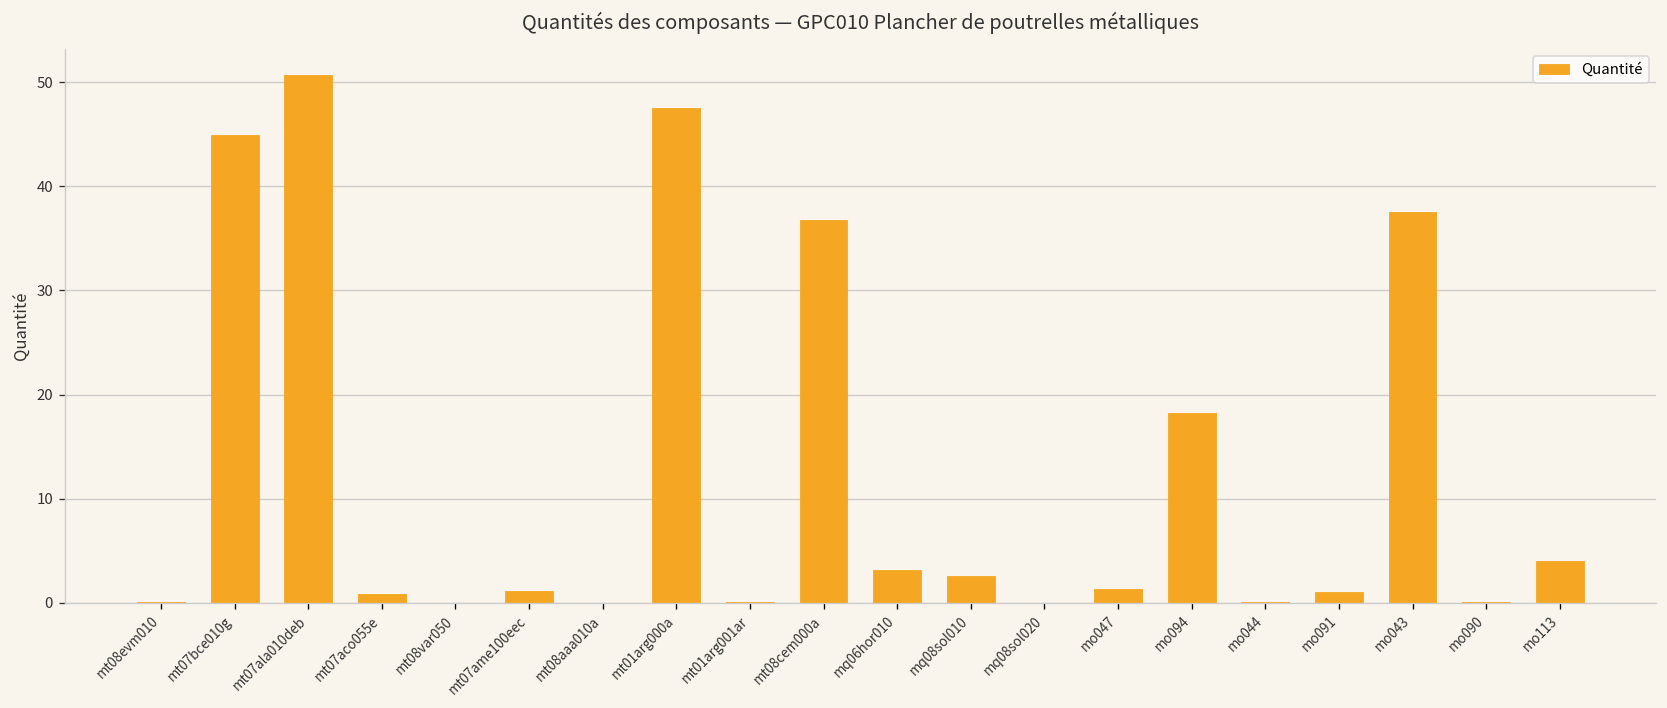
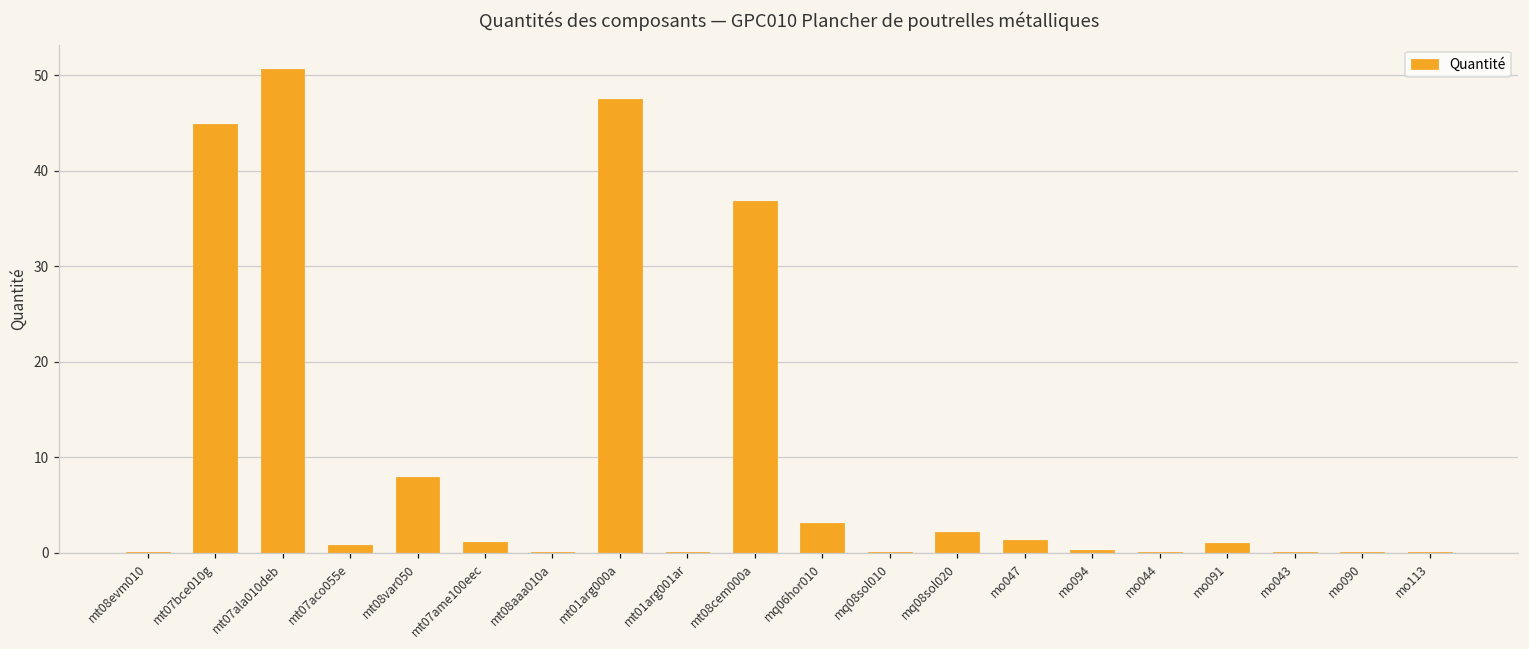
mt08var050: 0 -> 8
mq08sol010: 3 -> 0
mq08sol020: 0 -> 2
mo094: 18 -> 0
mo043: 37 -> 0
mo113: 4 -> 0
